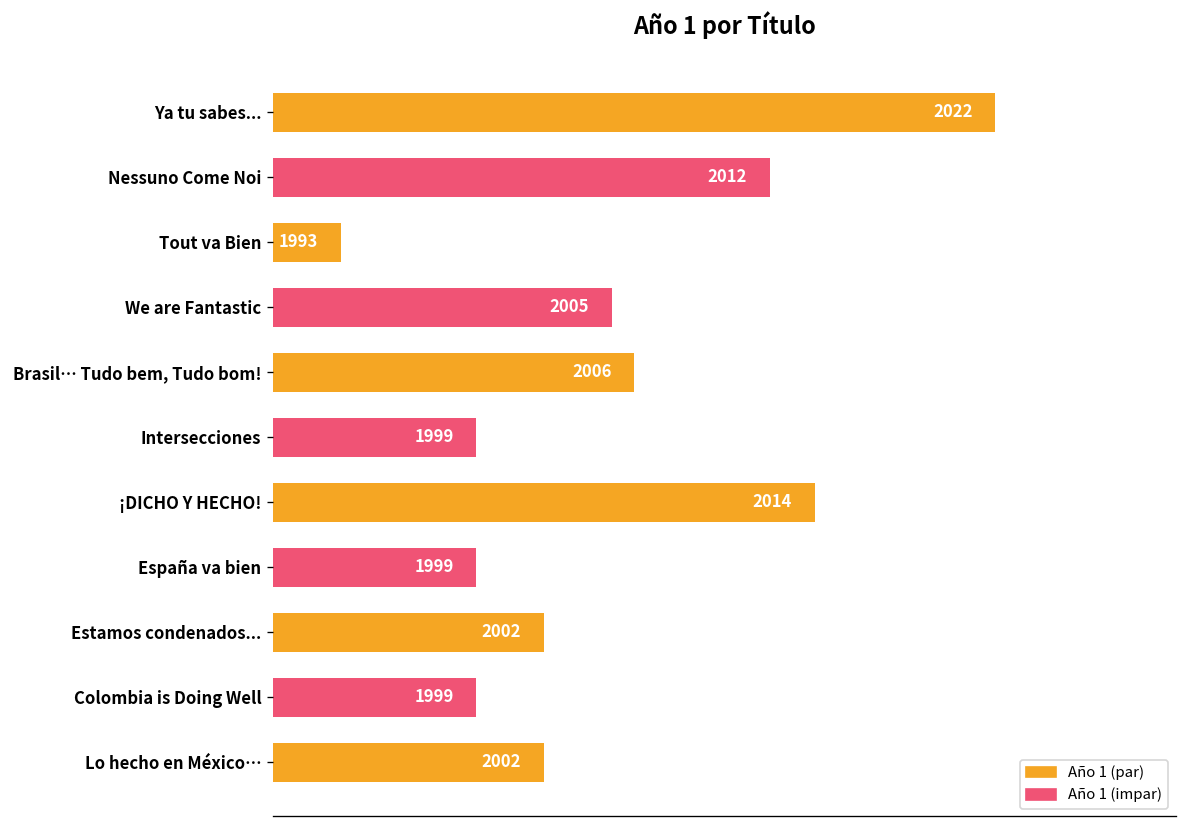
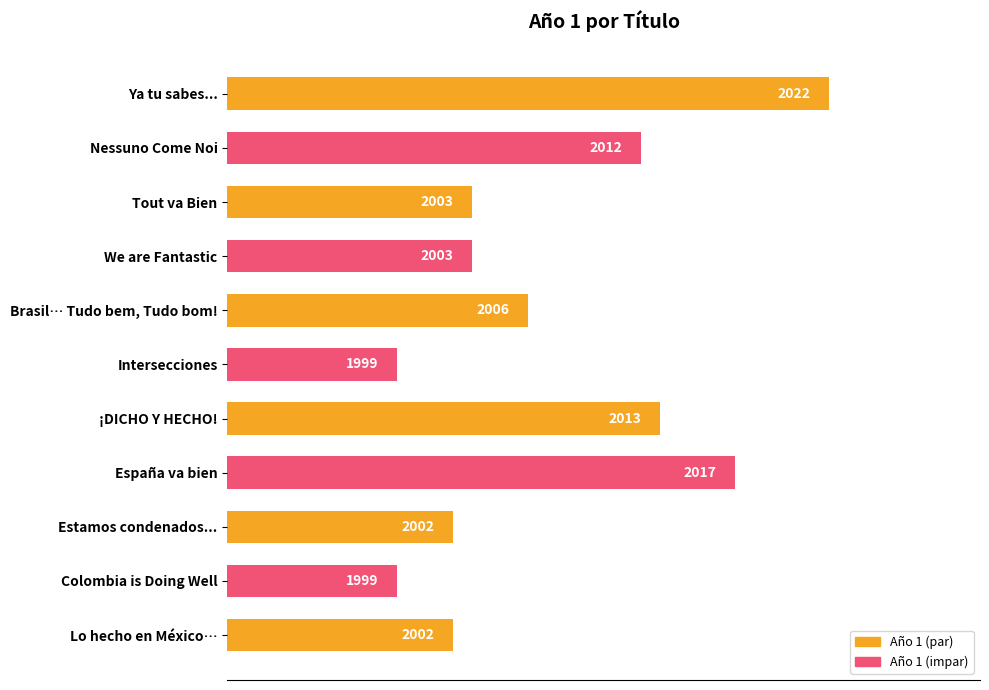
Tout va Bien: 1993 -> 2003
We are Fantastic: 2005 -> 2003
¡DICHO Y HECHO!: 2014 -> 2013
España va bien: 1999 -> 2017
